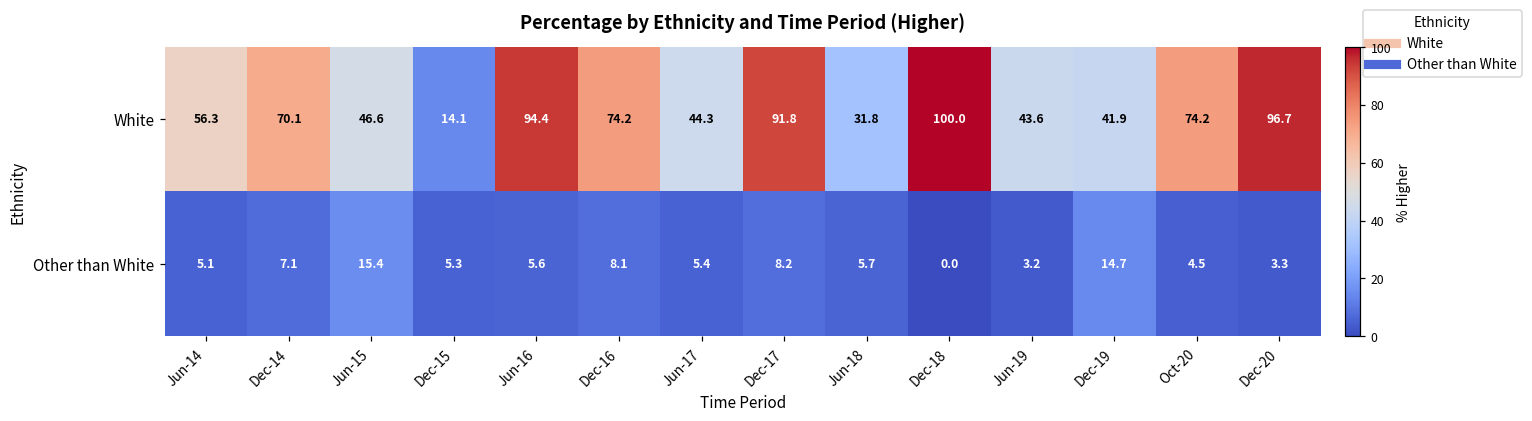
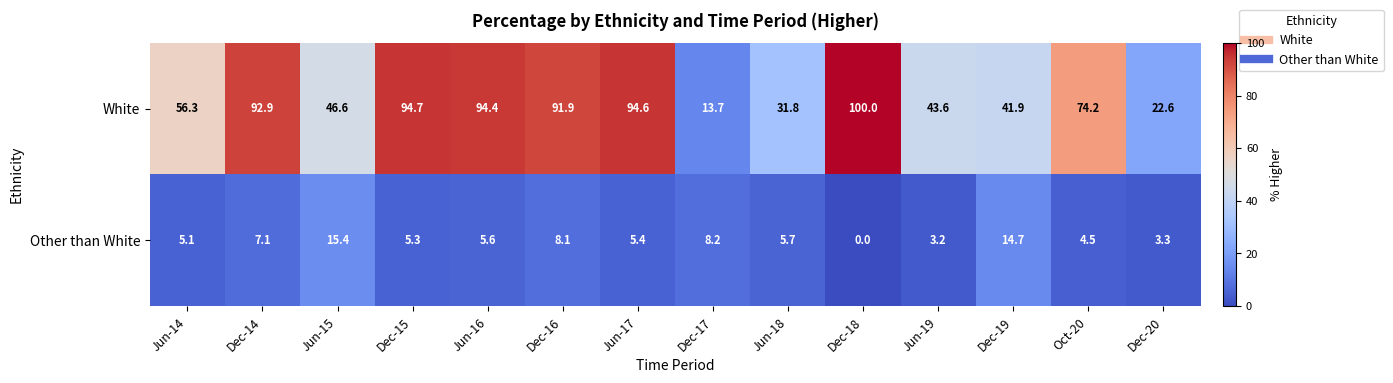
White, Dec-14: 70.1 -> 92.9
White, Dec-15: 14.1 -> 94.7
White, Dec-16: 74.2 -> 91.9
White, Jun-17: 44.3 -> 94.6
White, Dec-17: 91.8 -> 13.7
White, Dec-20: 96.7 -> 22.6
